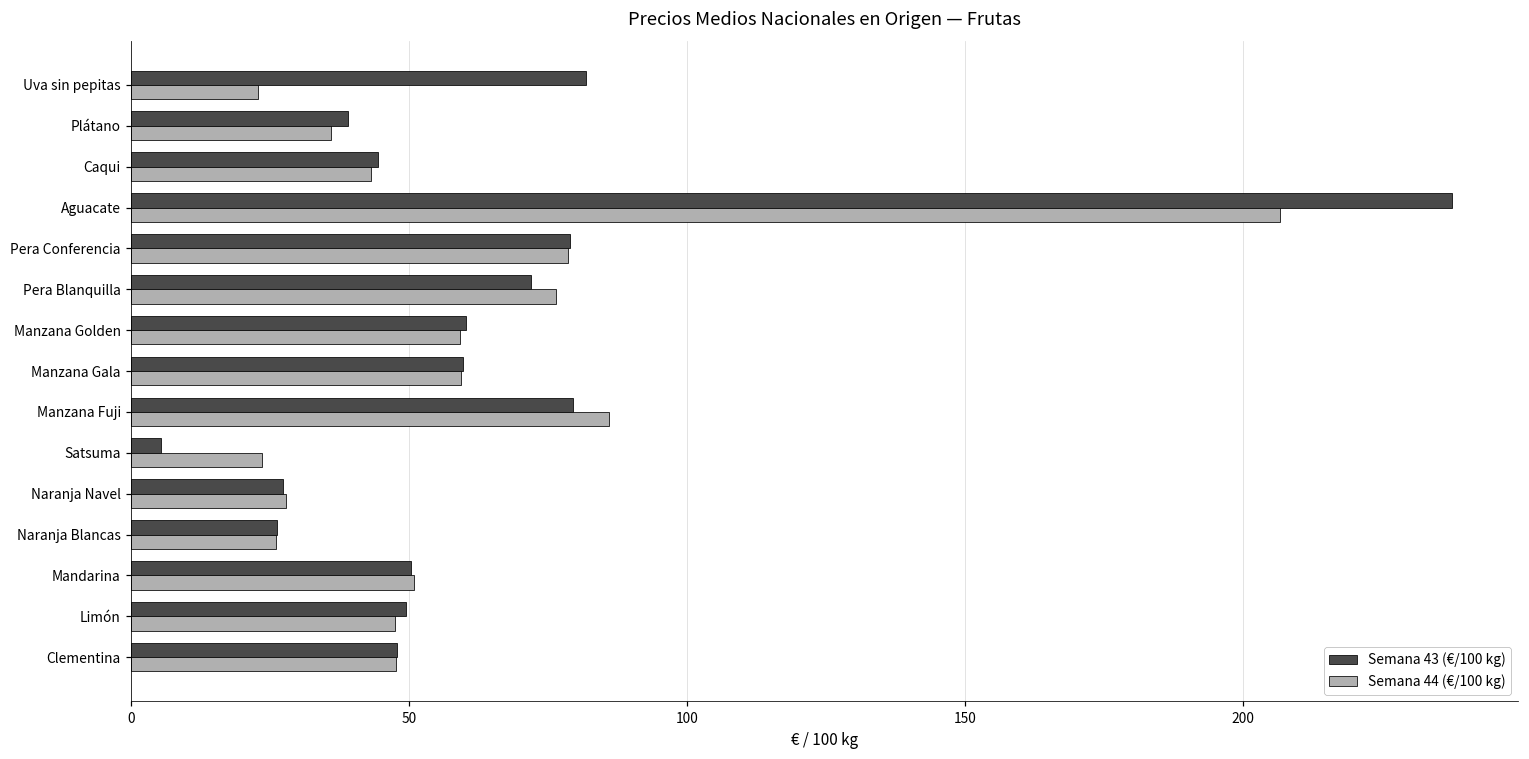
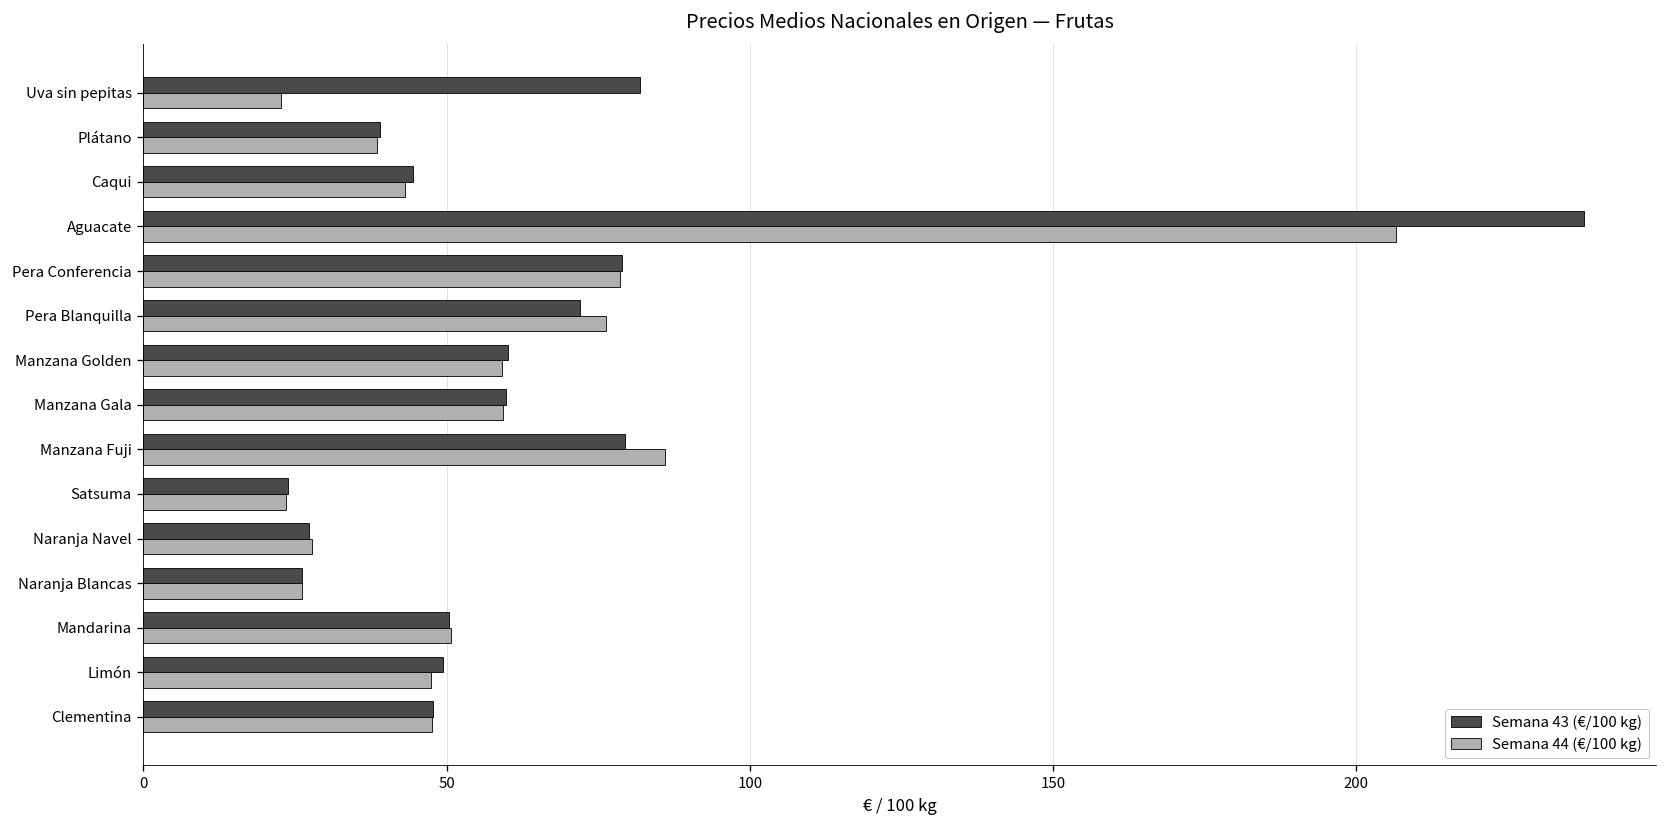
Semana 44 (€/100 kg), Plátano: 36 -> 39
Semana 43 (€/100 kg), Satsuma: 5 -> 24
